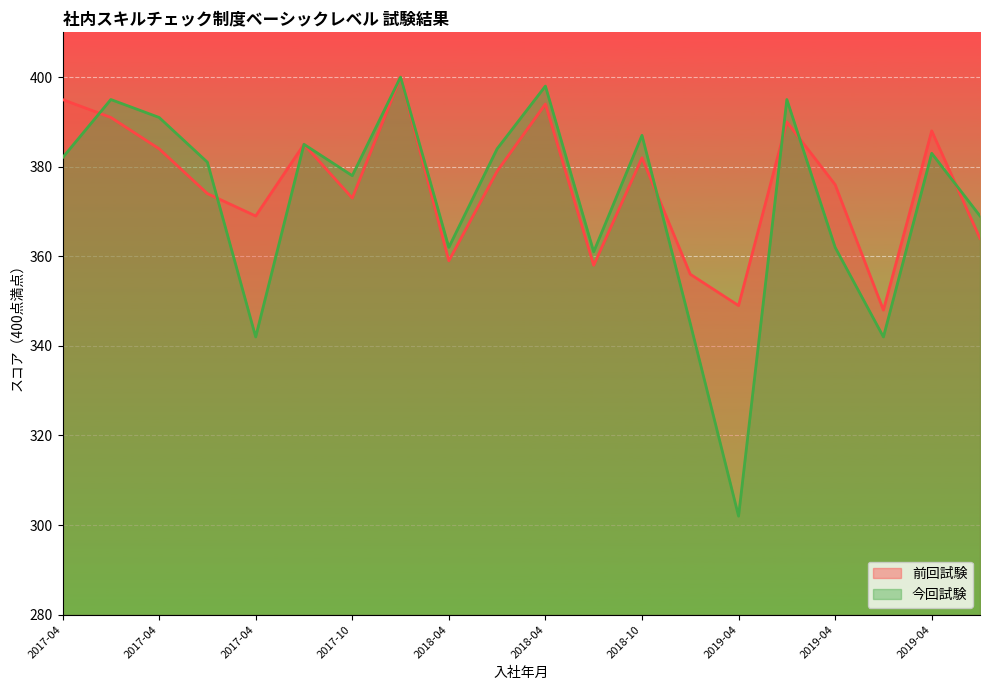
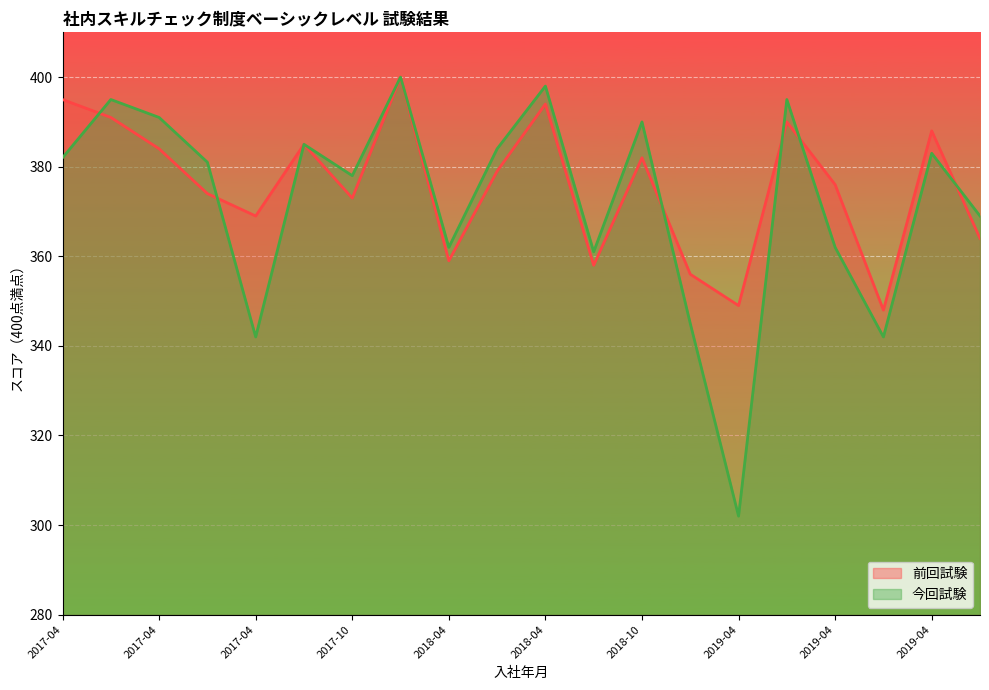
今回試験, 2018-10: 387 -> 390
